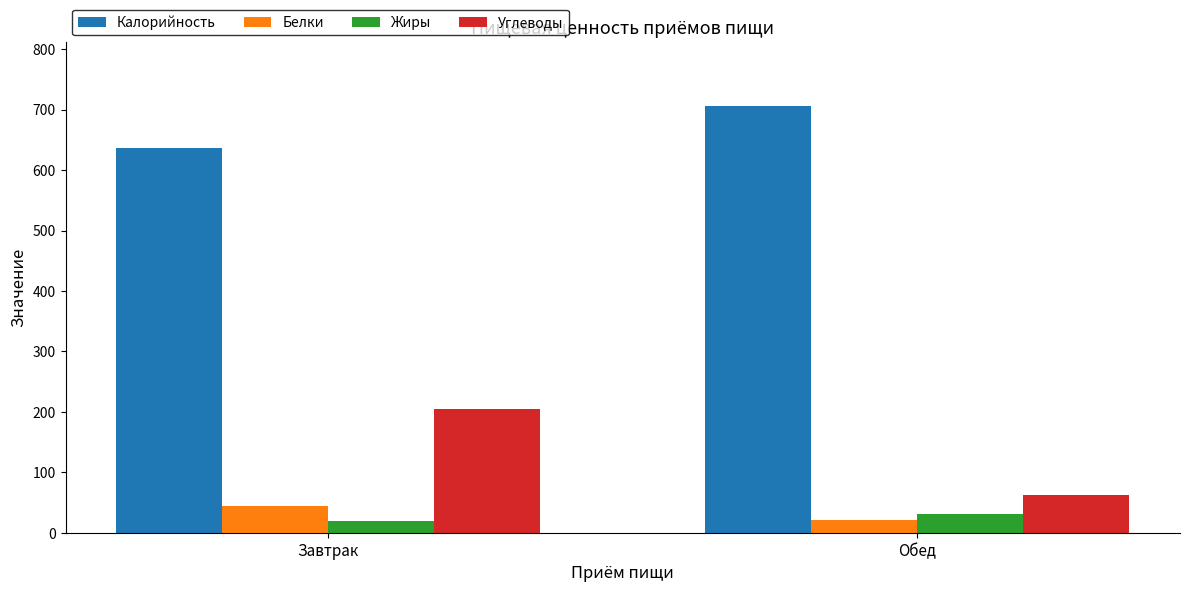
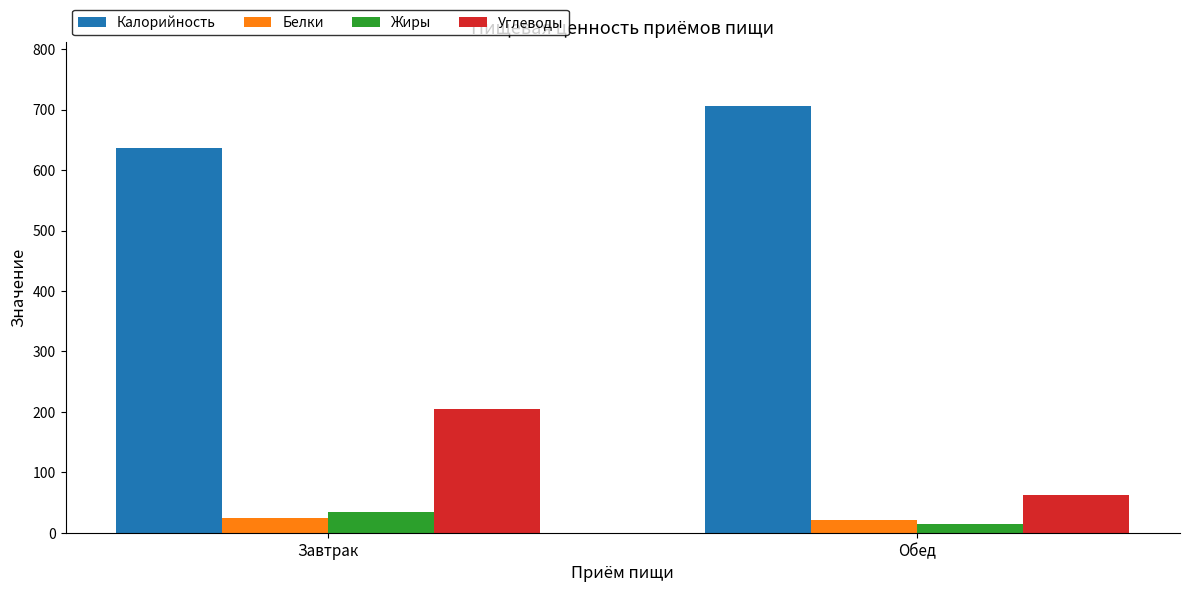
Белки, Завтрак: 50 -> 30
Жиры, Завтрак: 20 -> 40
Жиры, Обед: 30 -> 10
